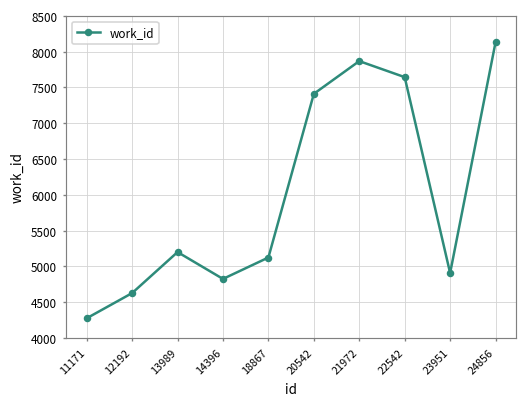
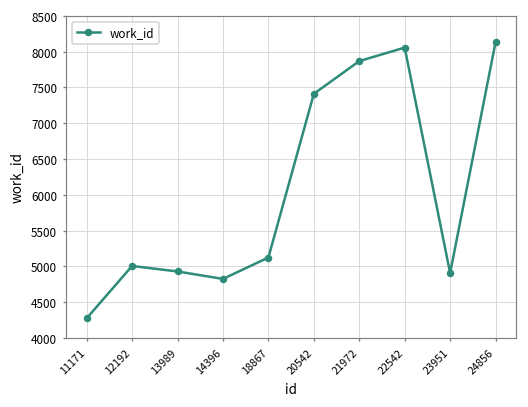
12192: 4600 -> 5000
13989: 5200 -> 4900
22542: 7600 -> 8100
